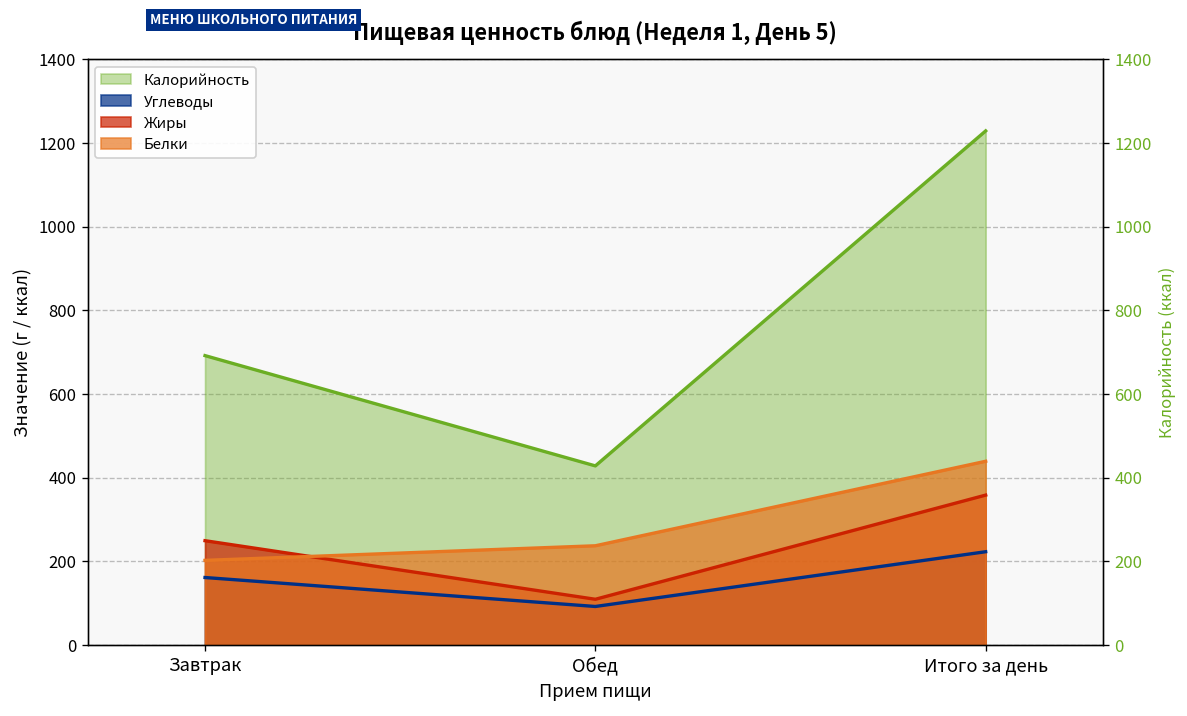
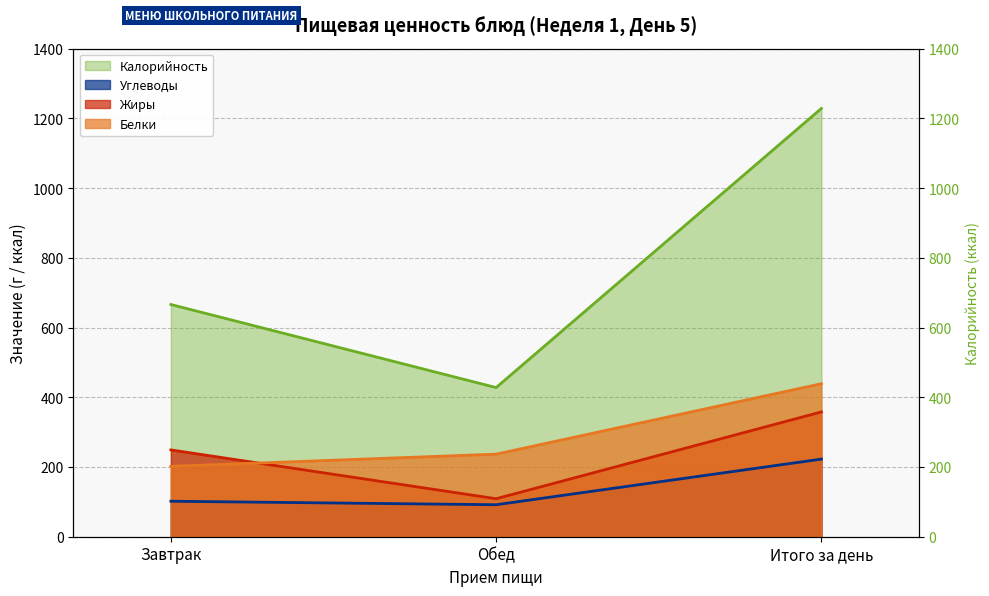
Калорийность, Завтрак: 690 -> 670
Углеводы, Завтрак: 160 -> 100
